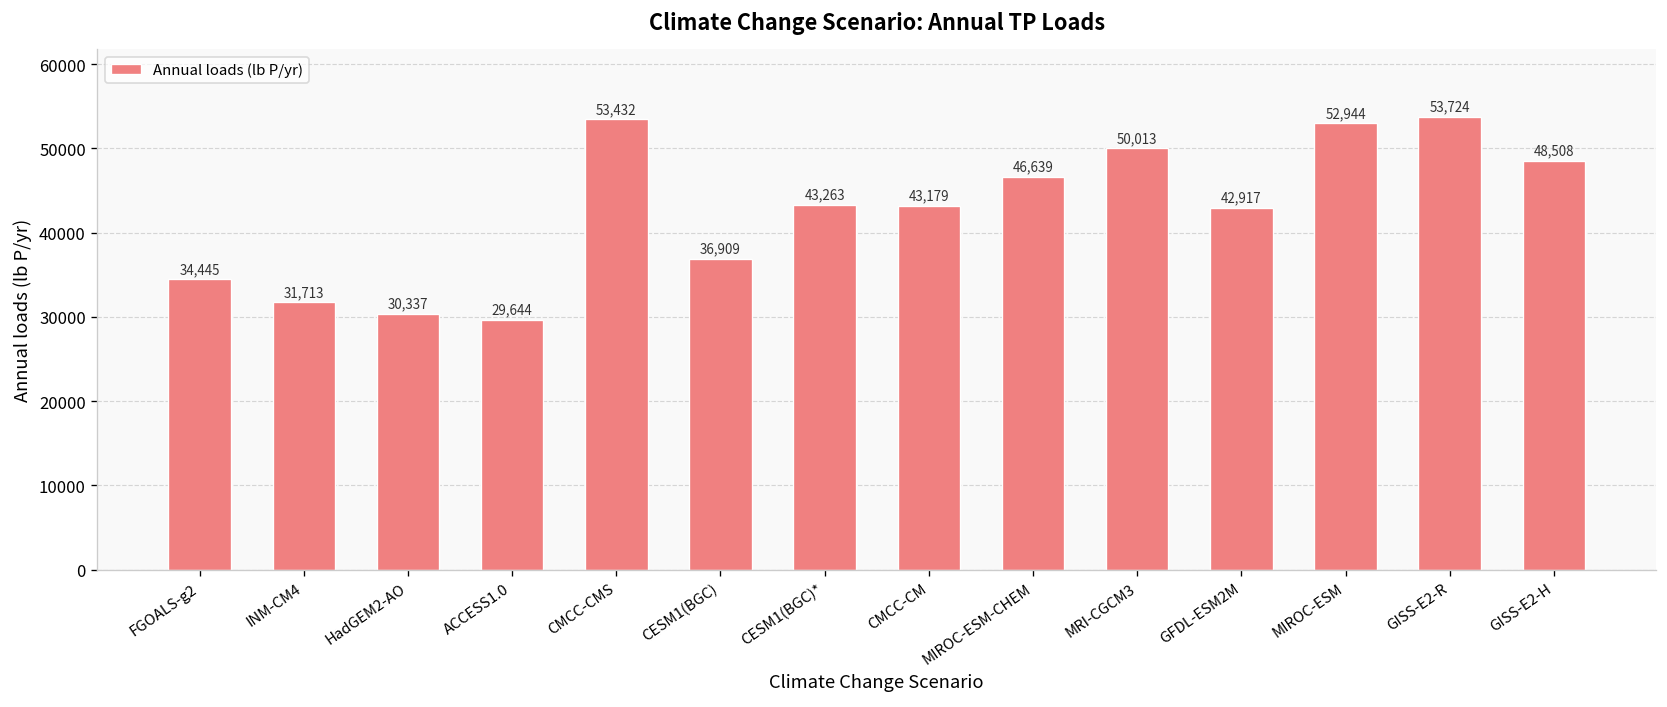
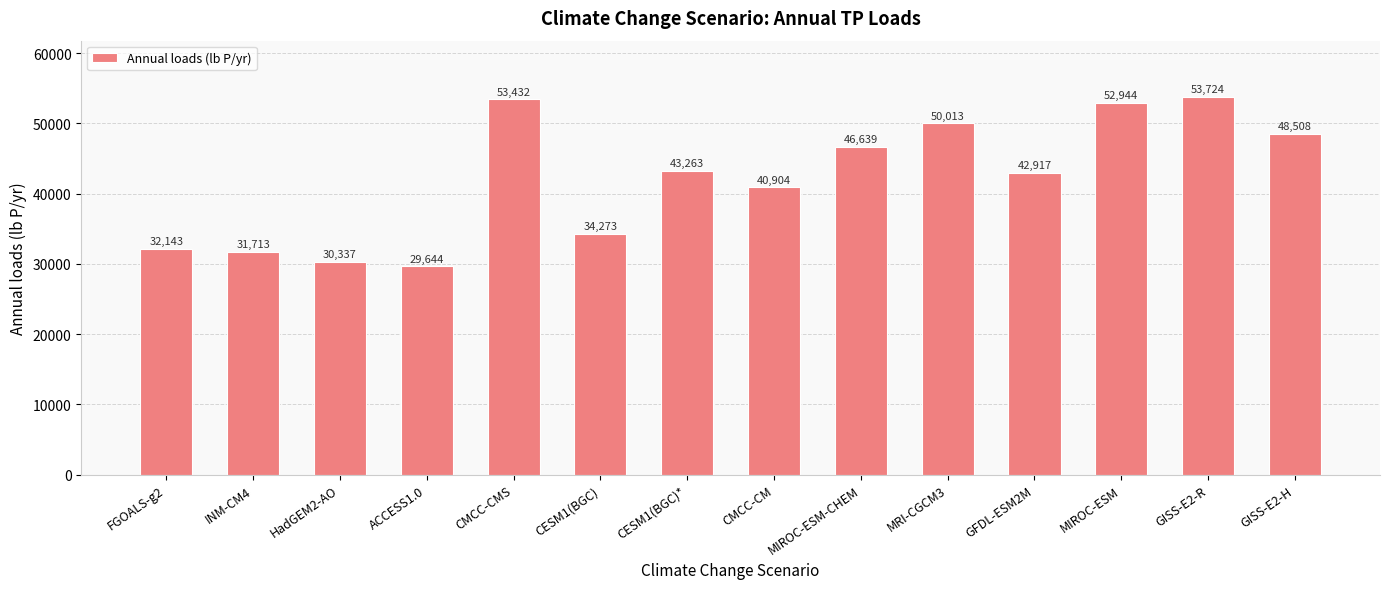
FGOALS-g2: 34,445 -> 32,143
CESM1(BGC): 36,909 -> 34,273
CMCC-CM: 43,179 -> 40,904
